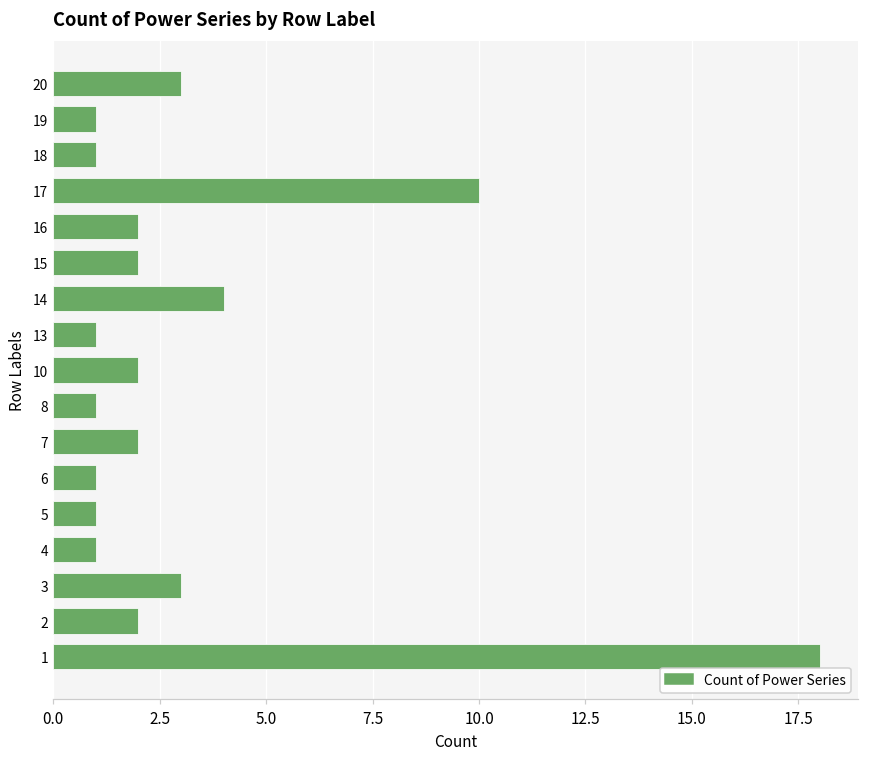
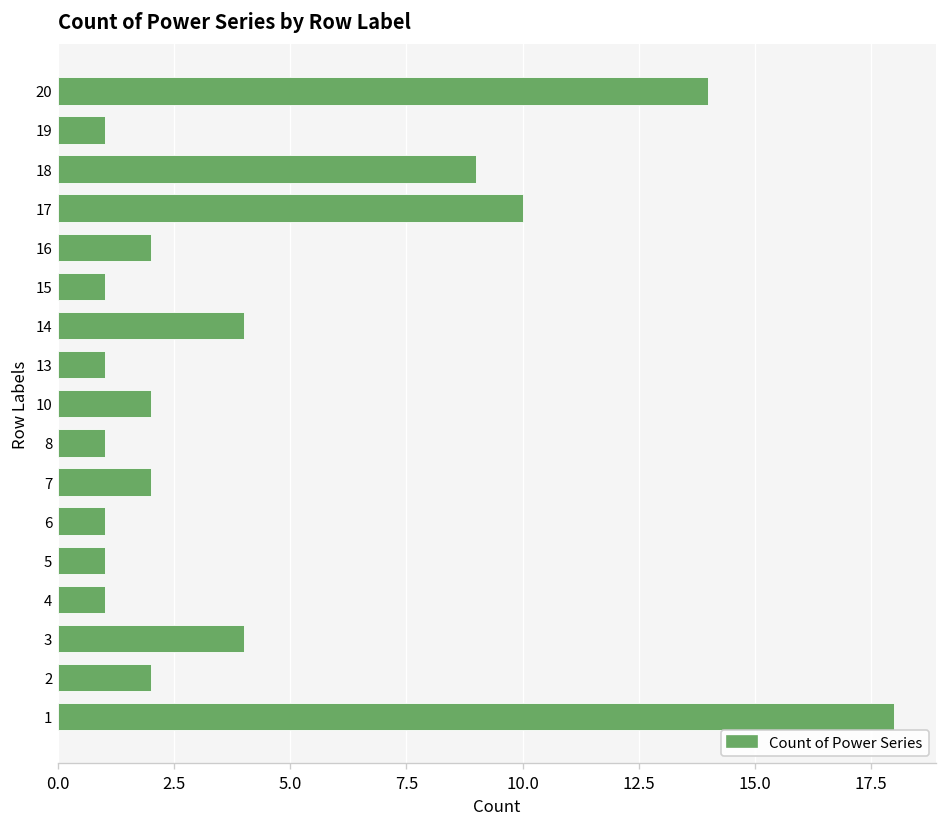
20: 3 -> 14
18: 1 -> 9
15: 2 -> 1
3: 3 -> 4
